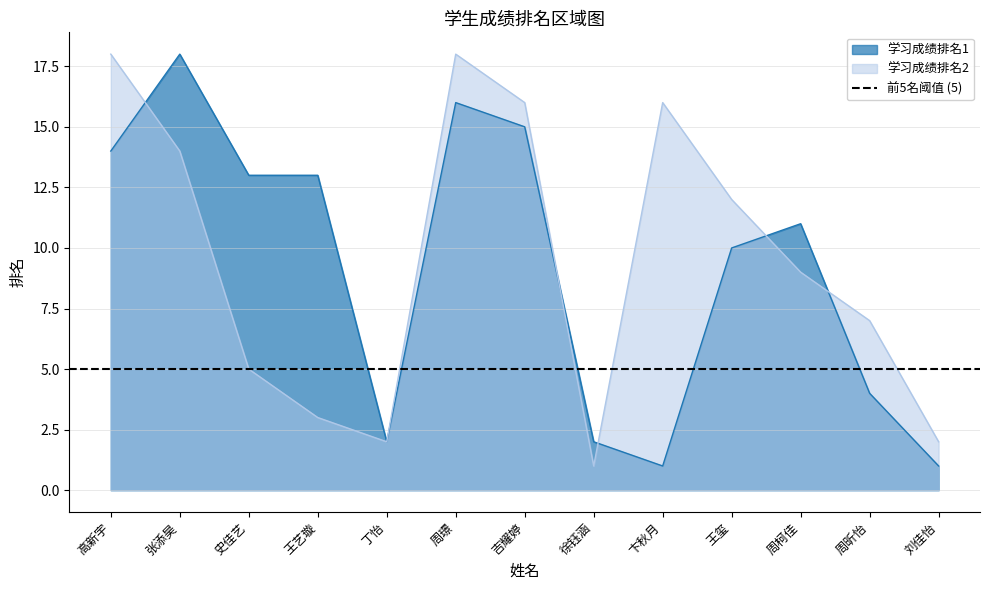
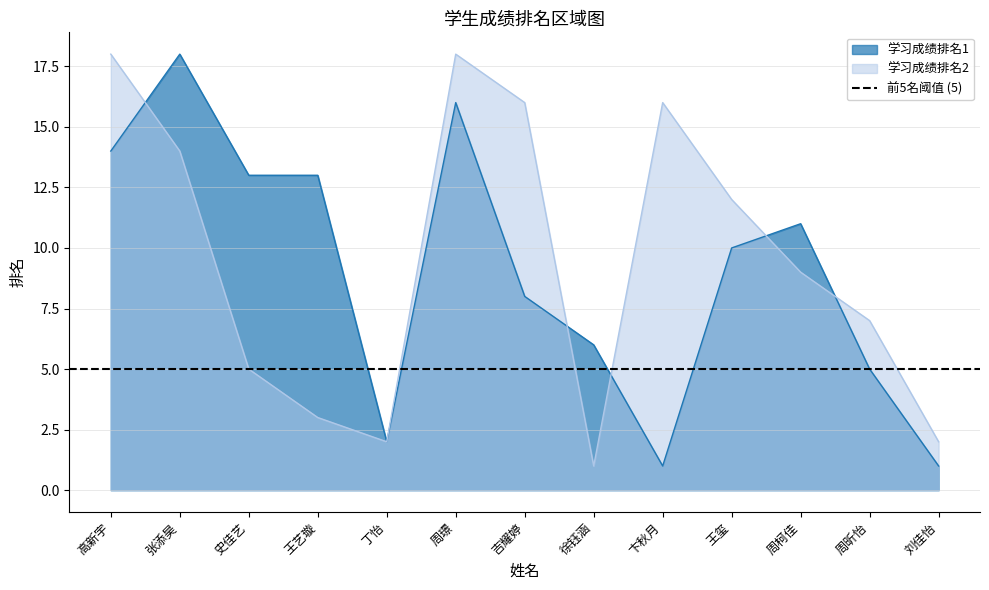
学习成绩排名1, 吉耀婷: 15 -> 8
学习成绩排名1, 徐钰涵: 2 -> 6
学习成绩排名1, 周昕怡: 4 -> 5
